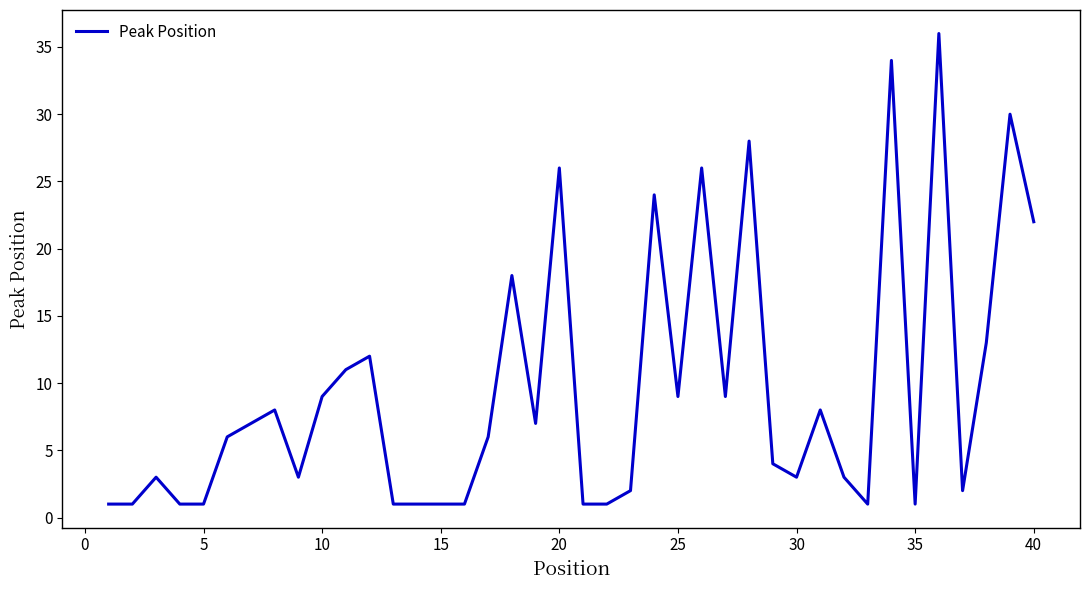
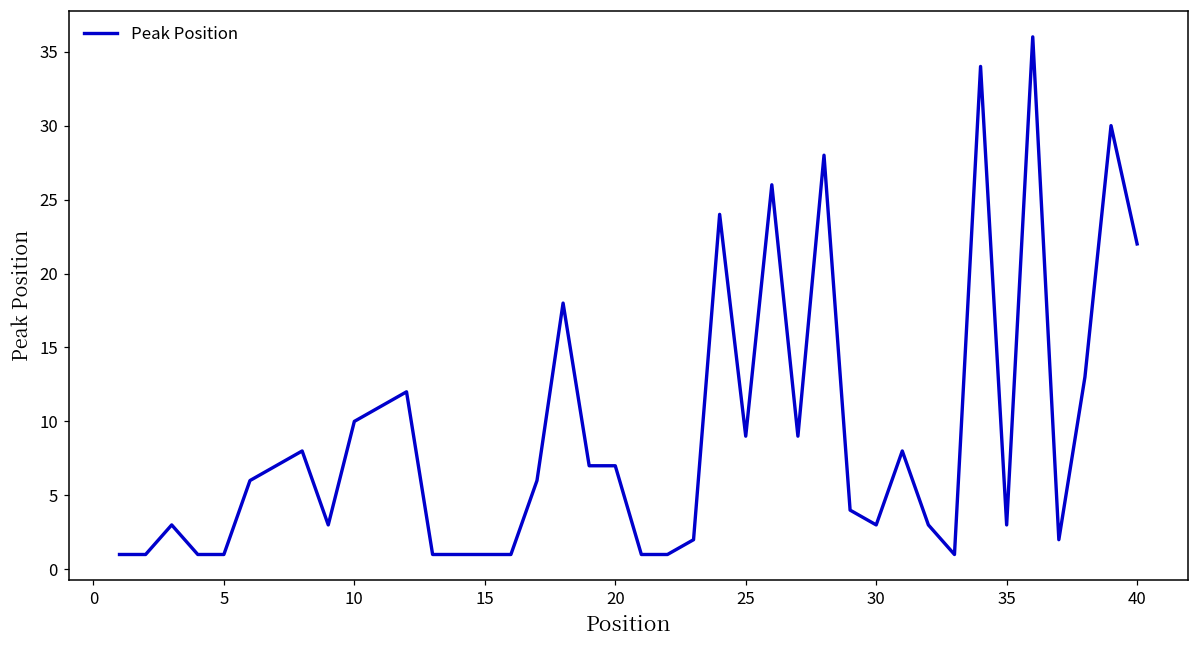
10: 9 -> 10
20: 26 -> 7
35: 1 -> 3
